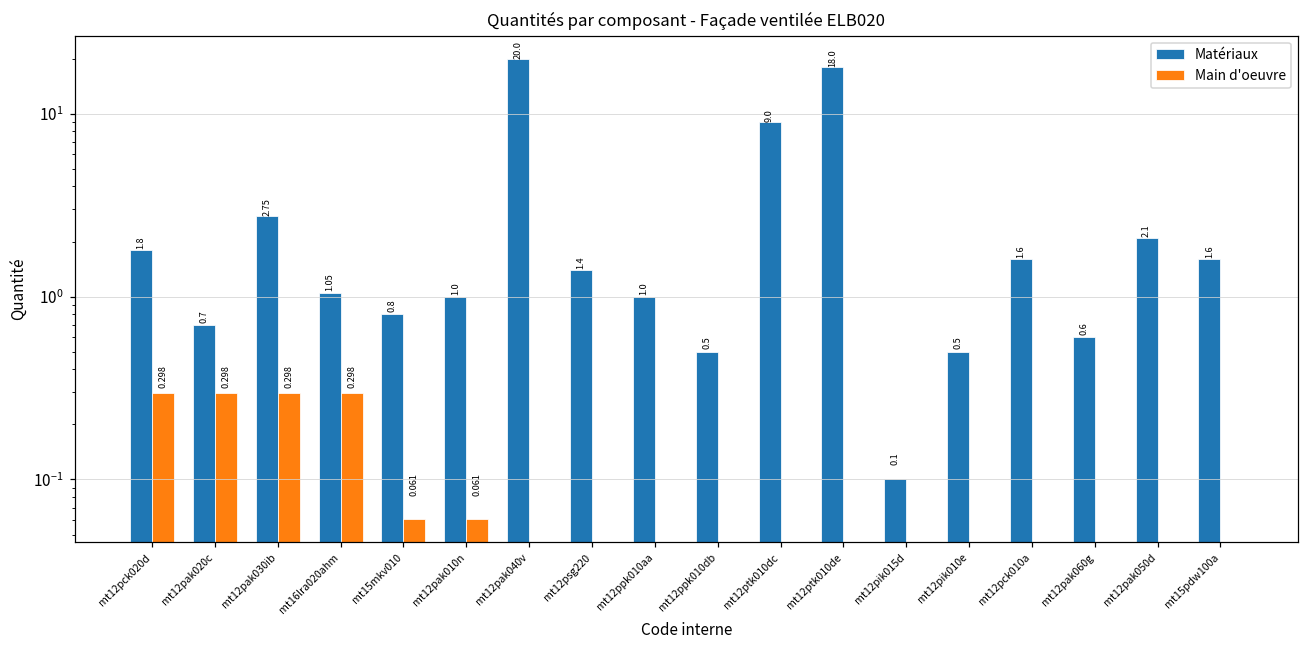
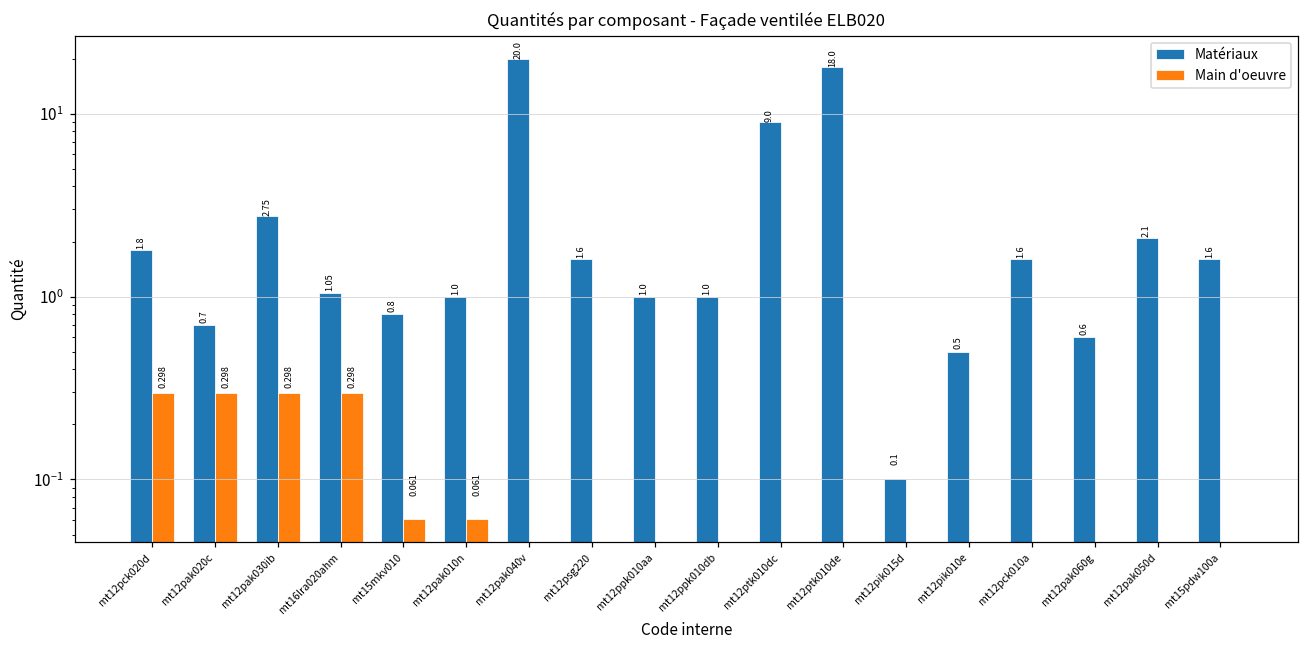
Matériaux, mt12psg220: 1.4 -> 1.6
Matériaux, mt12ppk010db: 0.5 -> 1.0
